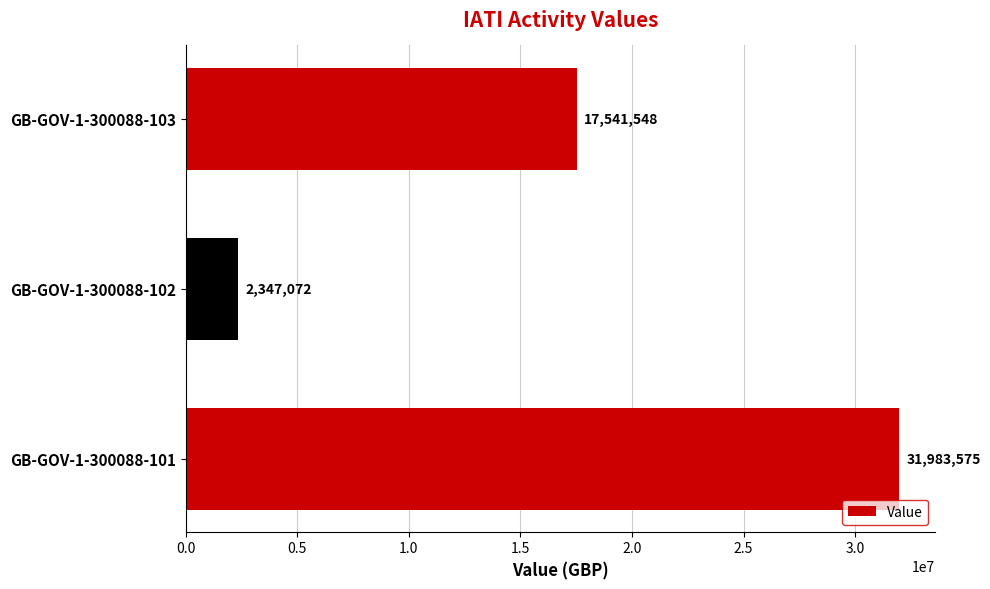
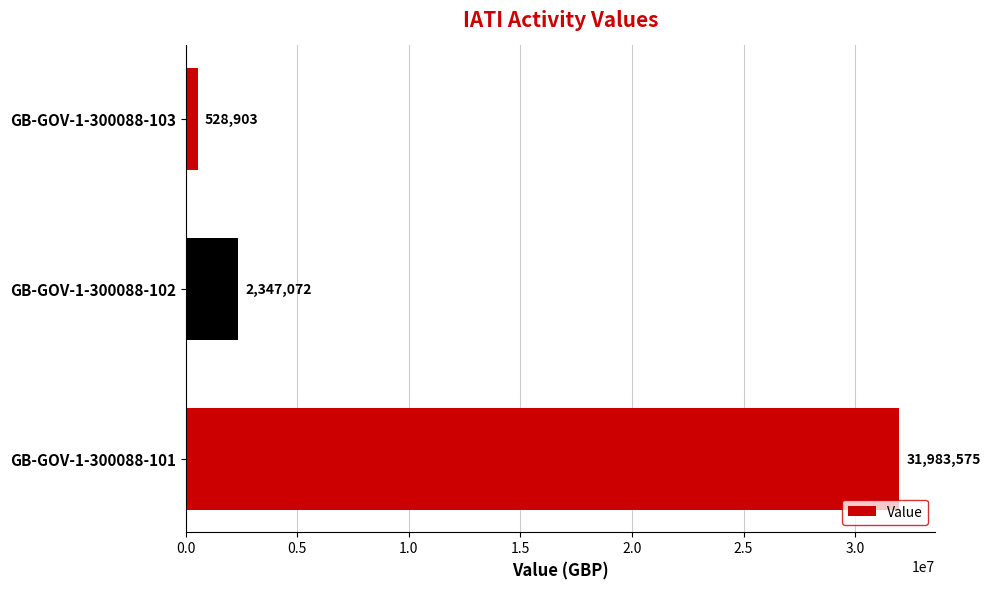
GB-GOV-1-300088-103: 17,541,548 -> 528,903
